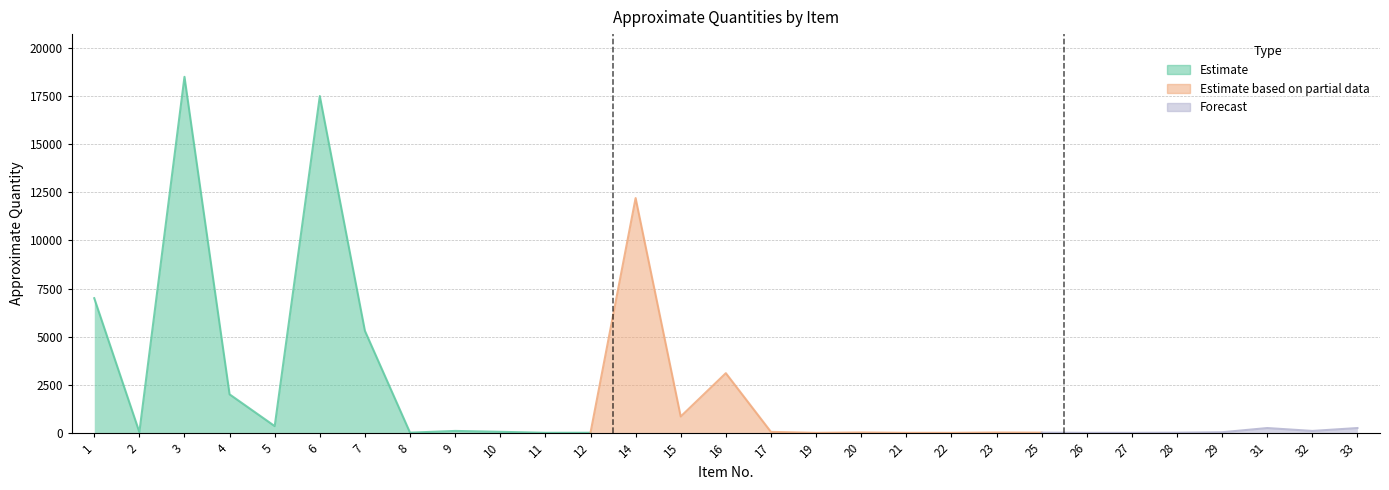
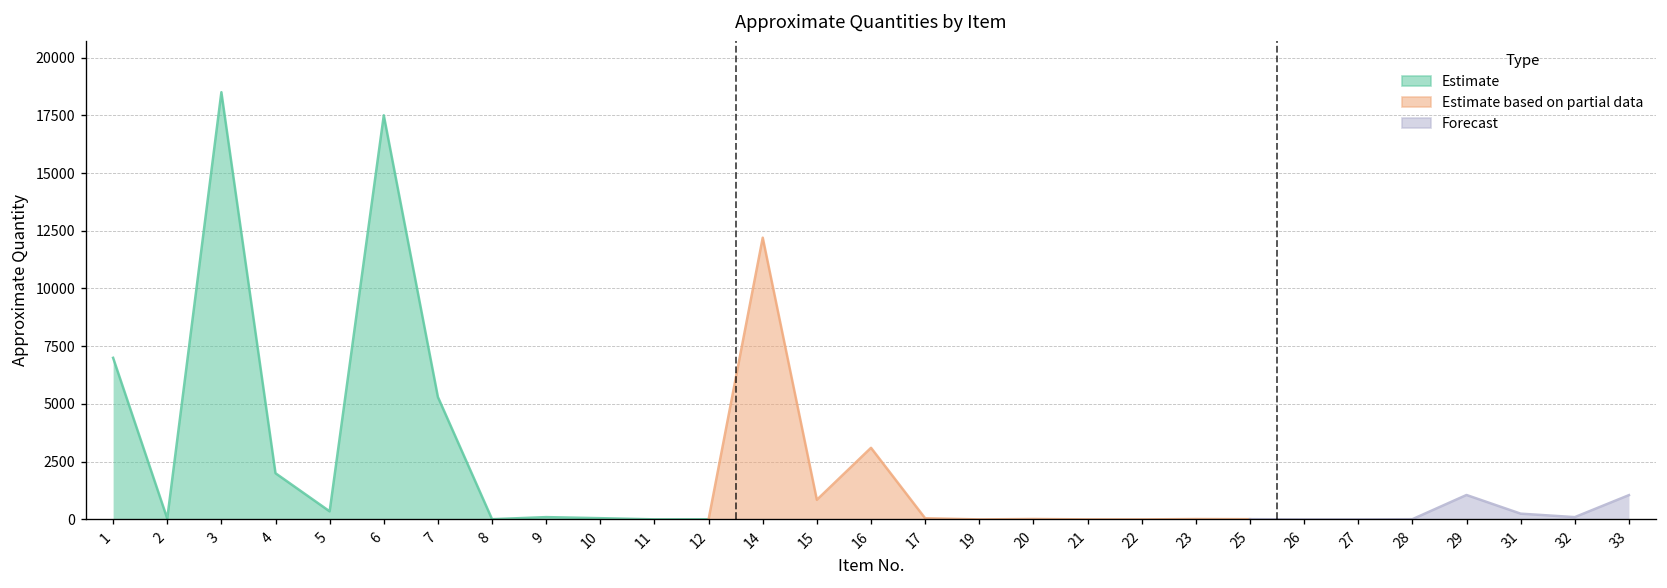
Forecast, 29: 0 -> 1100
Forecast, 33: 300 -> 1100
